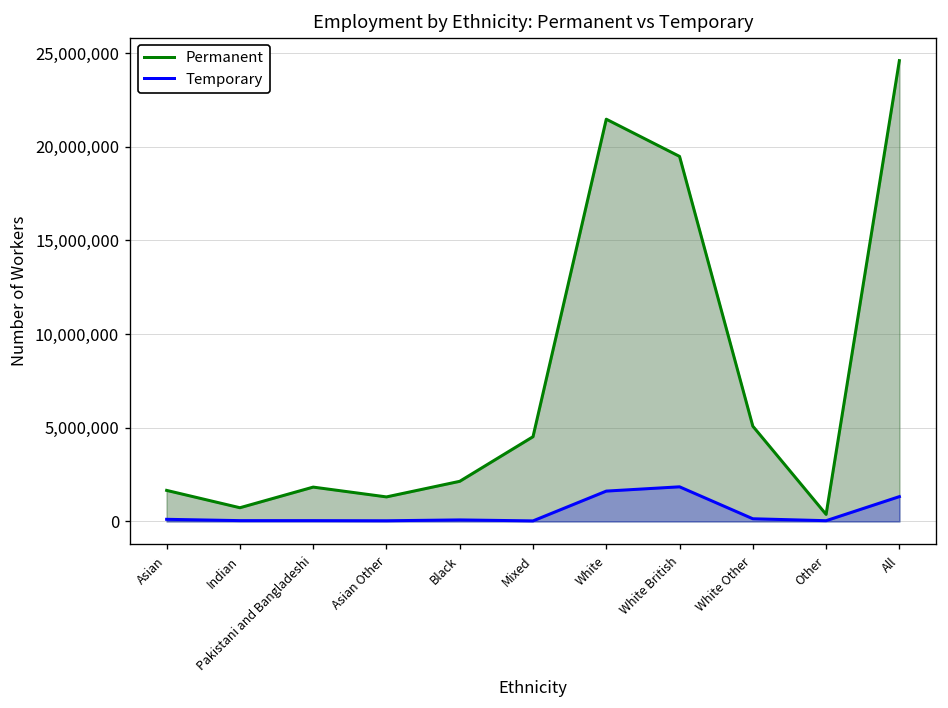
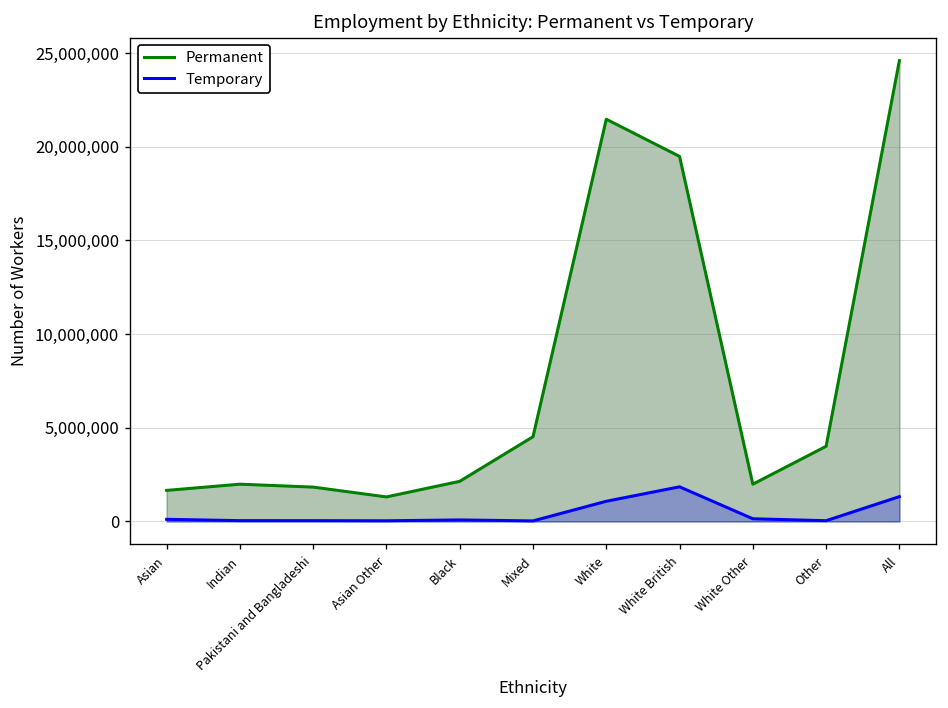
Permanent, Indian: 700,000 -> 2,000,000
Temporary, White: 1,600,000 -> 1,100,000
Permanent, White Other: 5,100,000 -> 2,000,000
Permanent, Other: 400,000 -> 4,000,000
